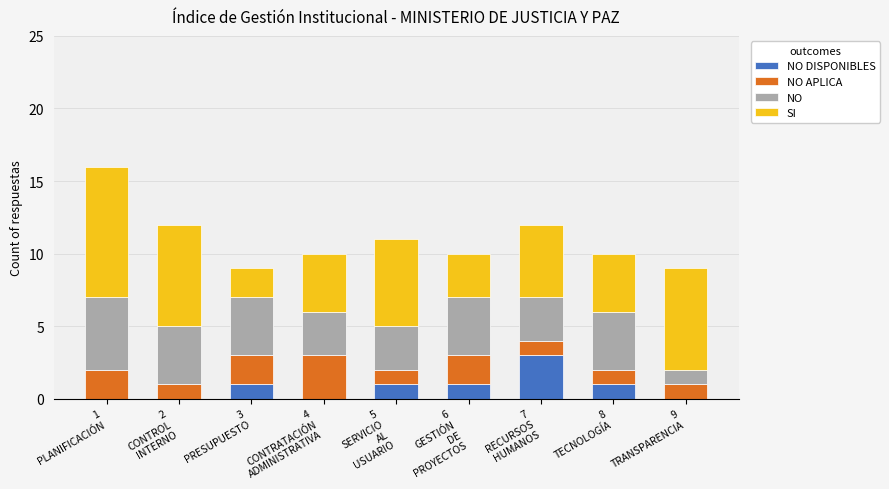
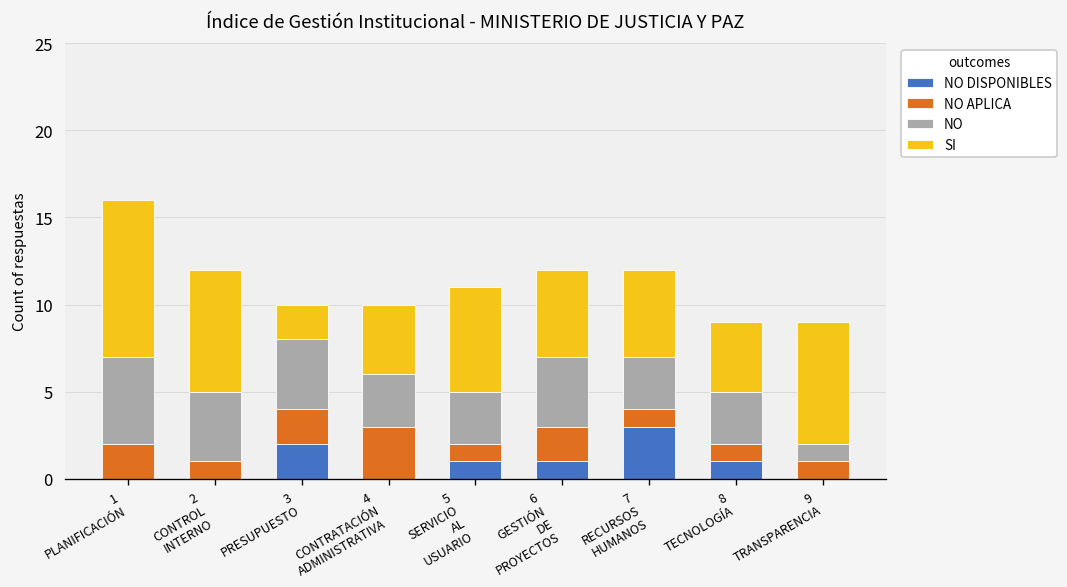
NO DISPONIBLES, 3 PRESUPUESTO: 1 -> 2
SI, 6 GESTIÓN DE PROYECTOS: 3 -> 5
NO, 8 TECNOLOGÍA: 4 -> 3
